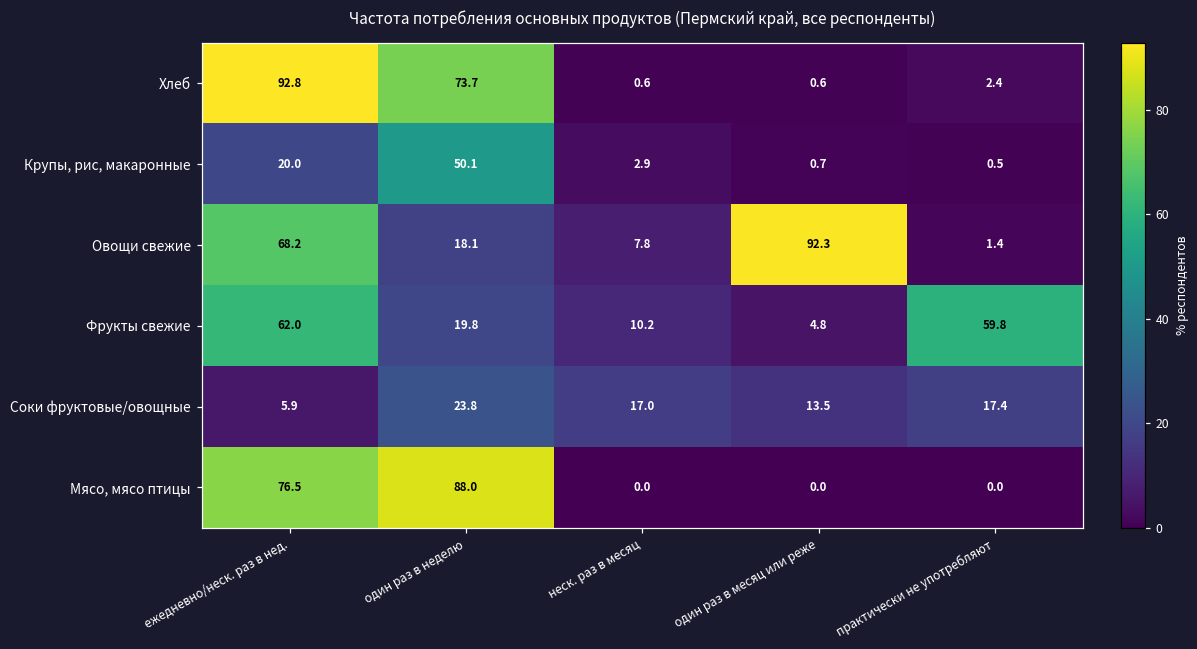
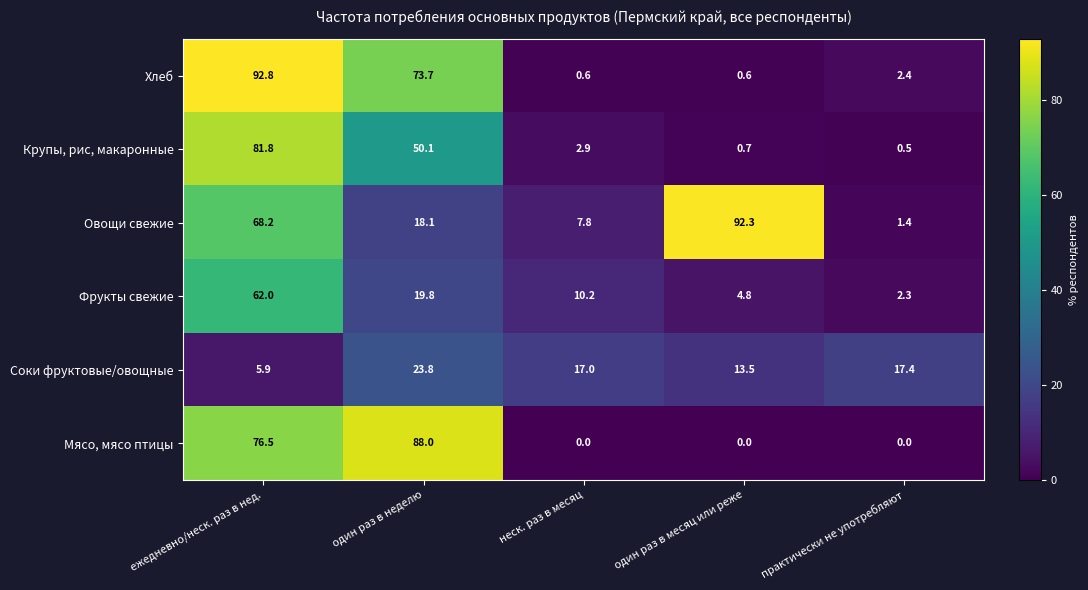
Крупы, рис, макаронные, ежедневно/неск. раз в нед.: 20.0 -> 81.8
Фрукты свежие, практически не употребляют: 59.8 -> 2.3
